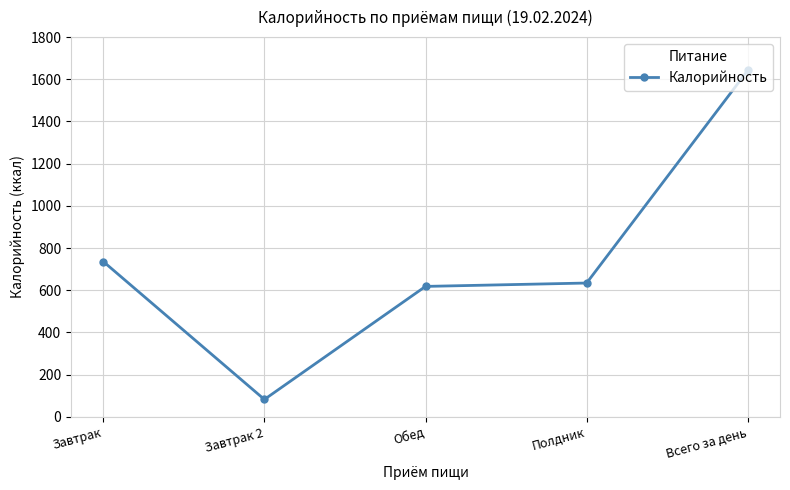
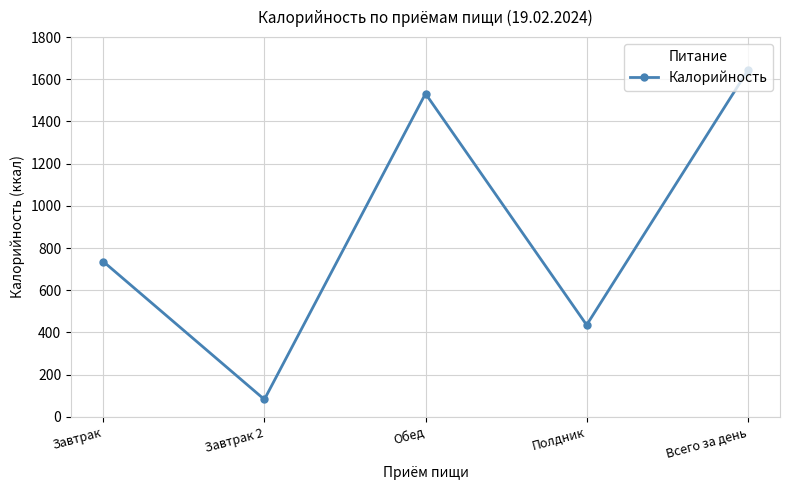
Обед: 620 -> 1530
Полдник: 630 -> 440
